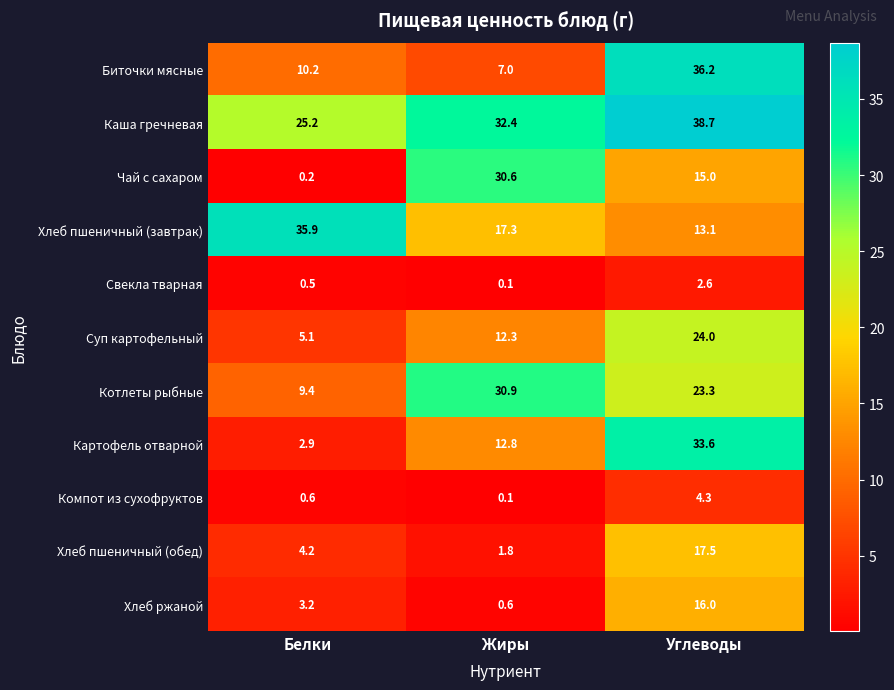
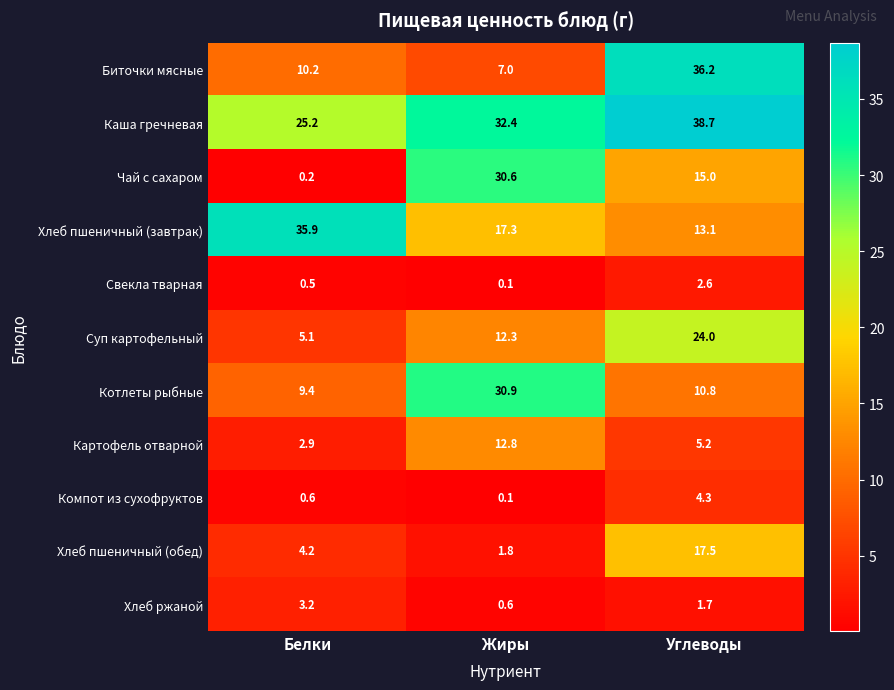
Котлеты рыбные, Углеводы: 23.3 -> 10.8
Картофель отварной, Углеводы: 33.6 -> 5.2
Хлеб ржаной, Углеводы: 16.0 -> 1.7
